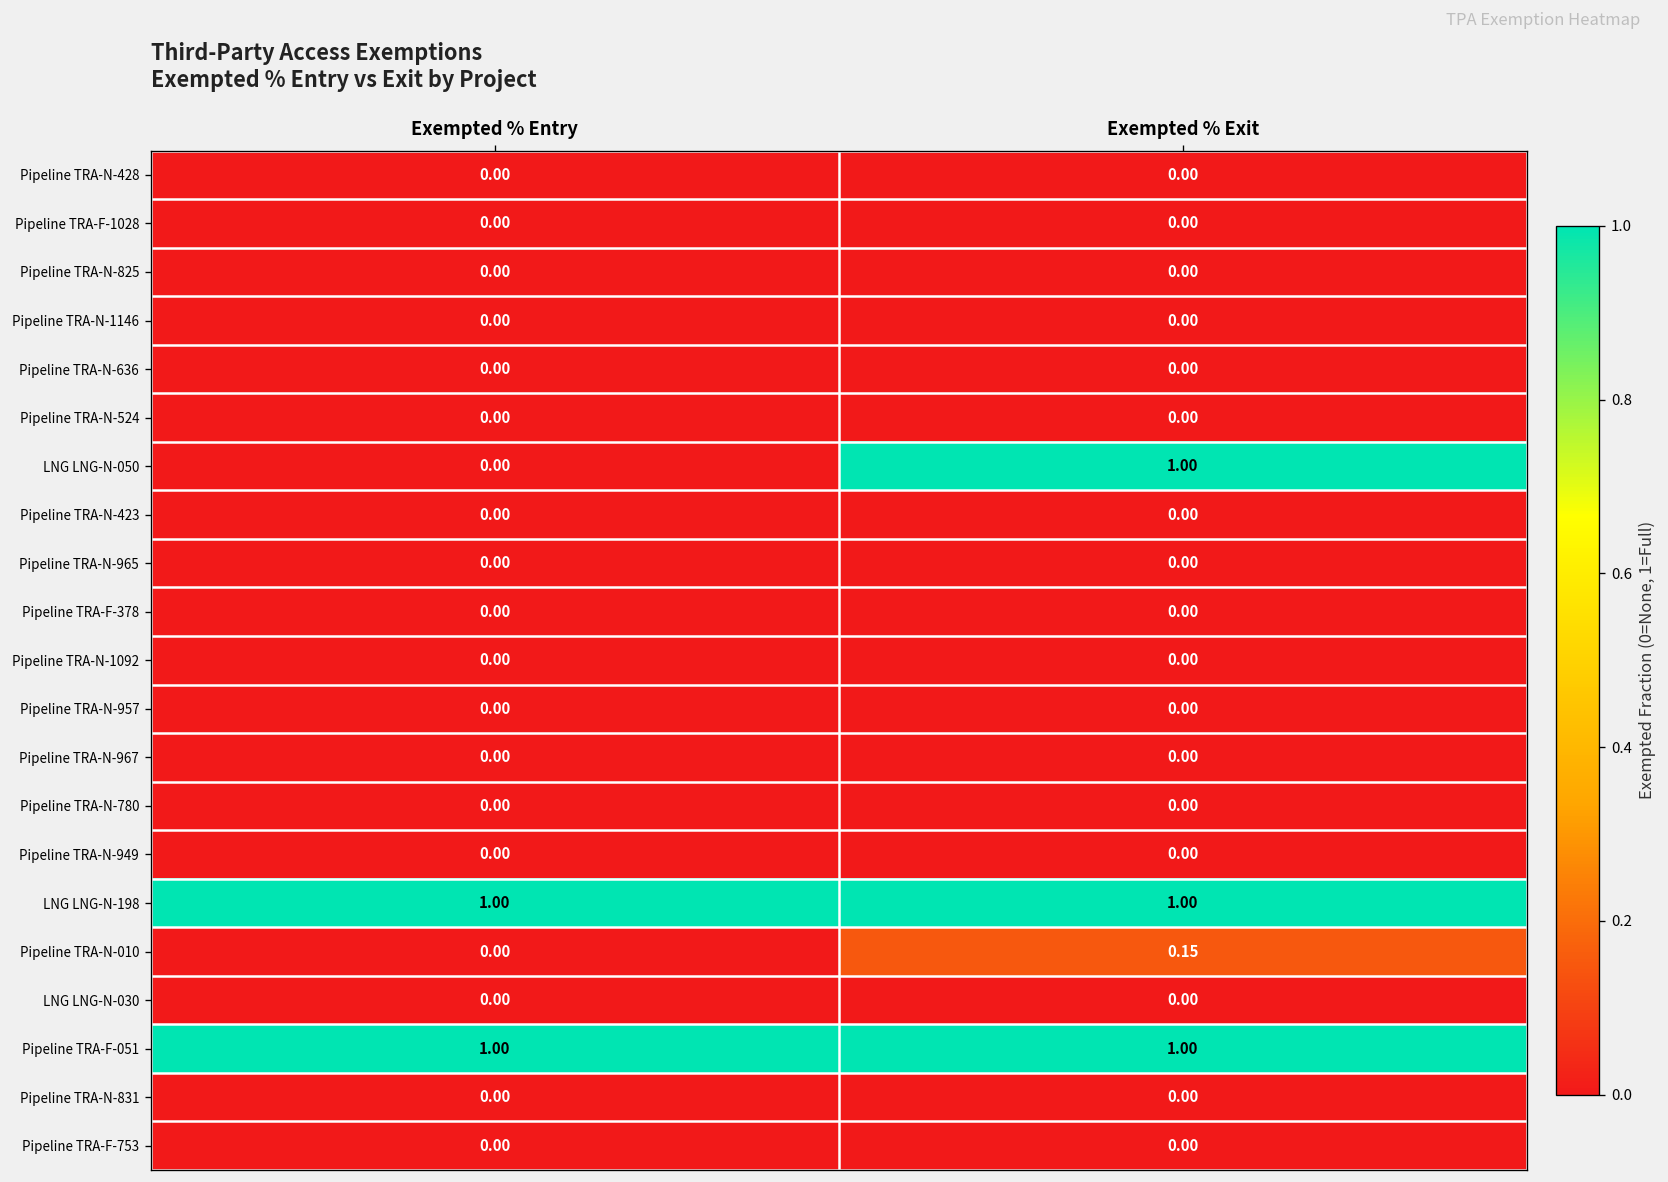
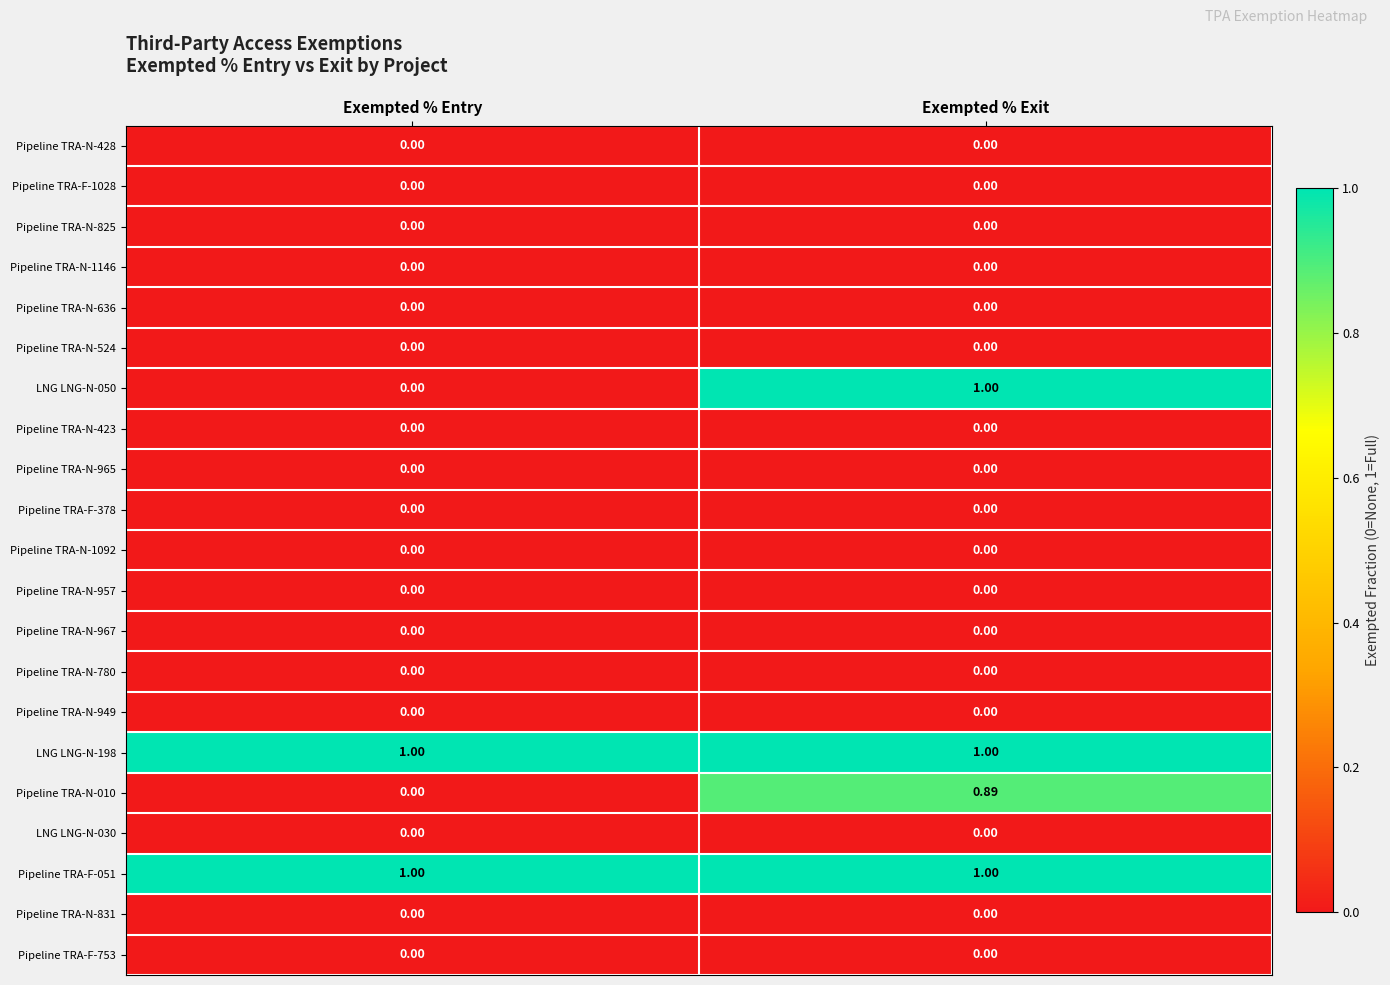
Pipeline TRA-N-010, Exempted % Exit: 0.15 -> 0.89
